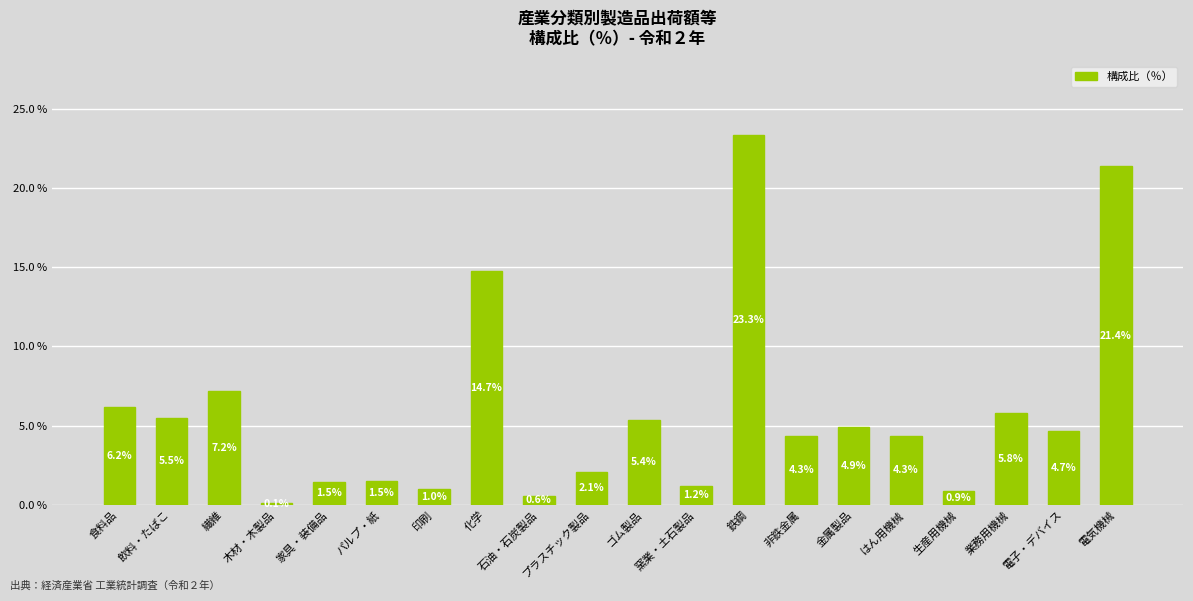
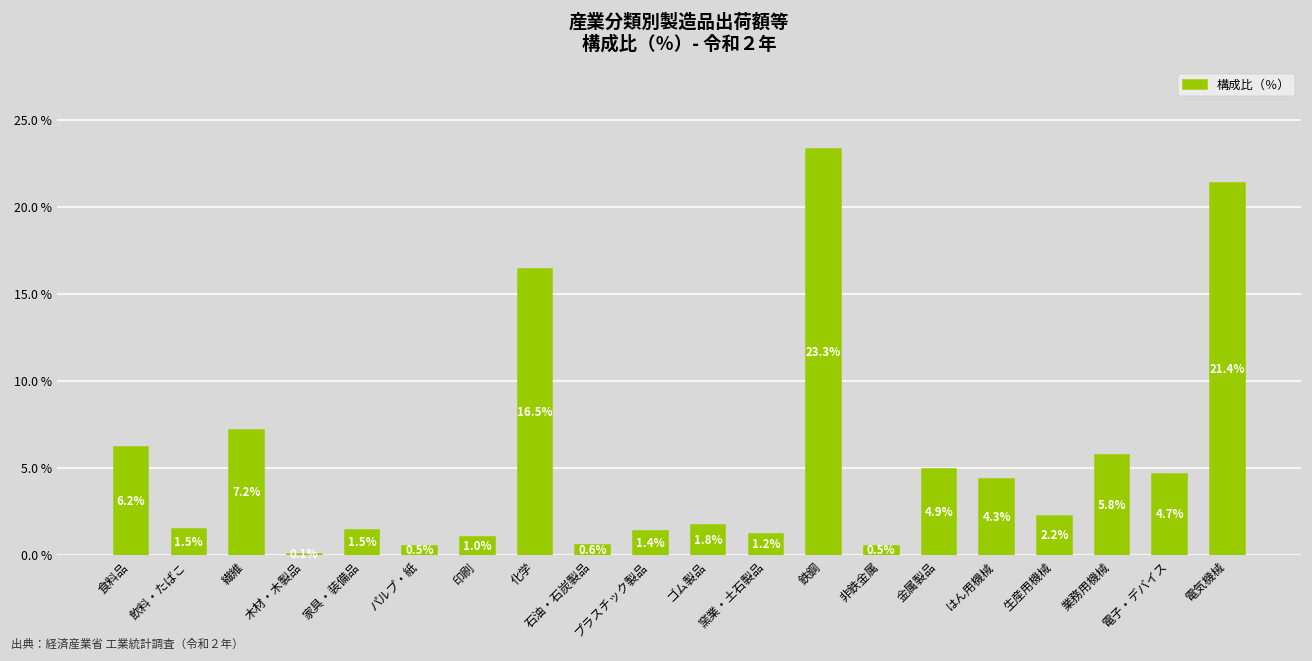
飲料・たばこ: 5.5% -> 1.5%
パルプ・紙: 1.5% -> 0.5%
化学: 14.7% -> 16.5%
プラスチック製品: 2.1% -> 1.4%
ゴム製品: 5.4% -> 1.8%
非鉄金属: 4.3% -> 0.5%
生産用機械: 0.9% -> 2.2%
